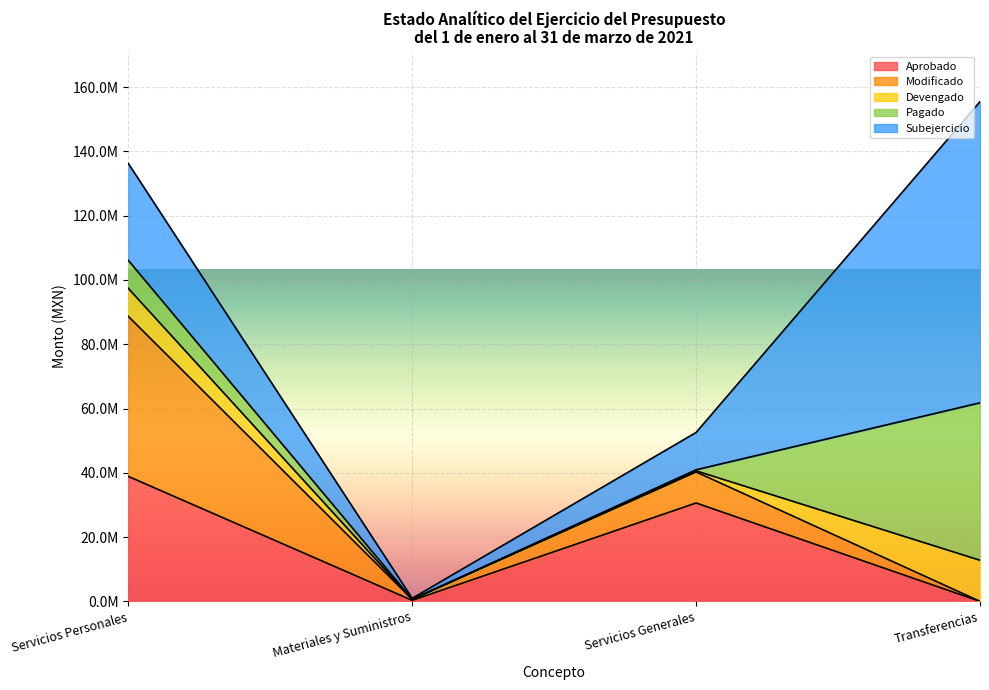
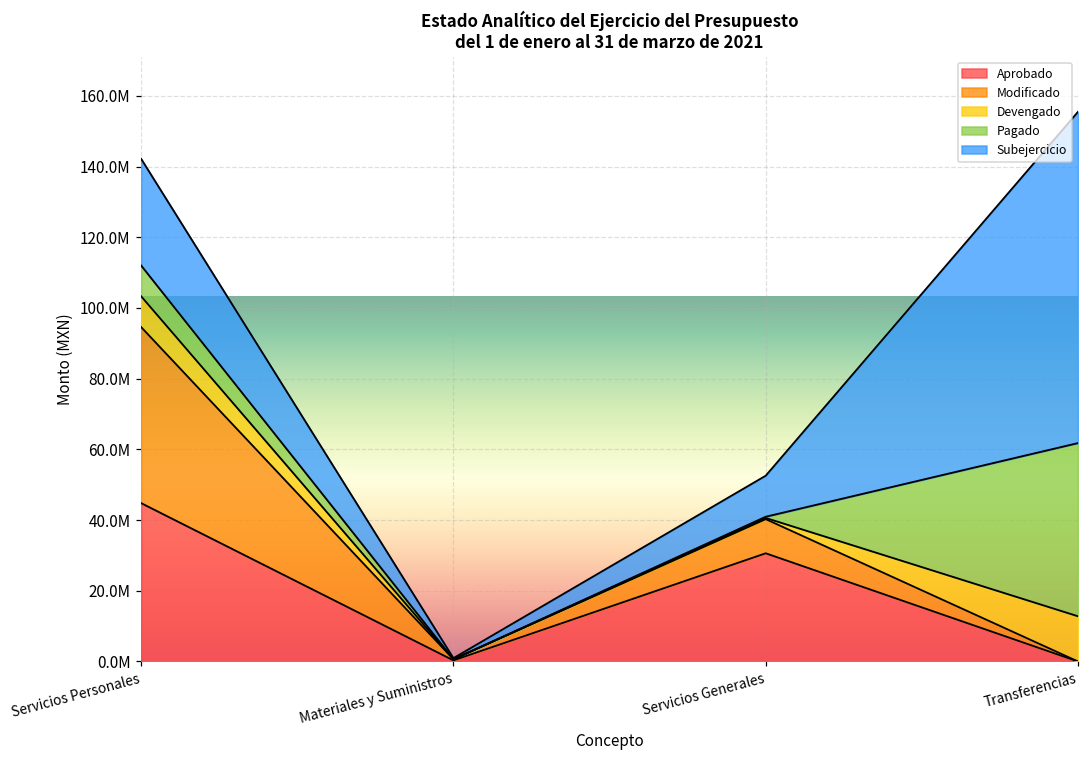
Aprobado, Servicios Personales: 39000000 -> 45000000
